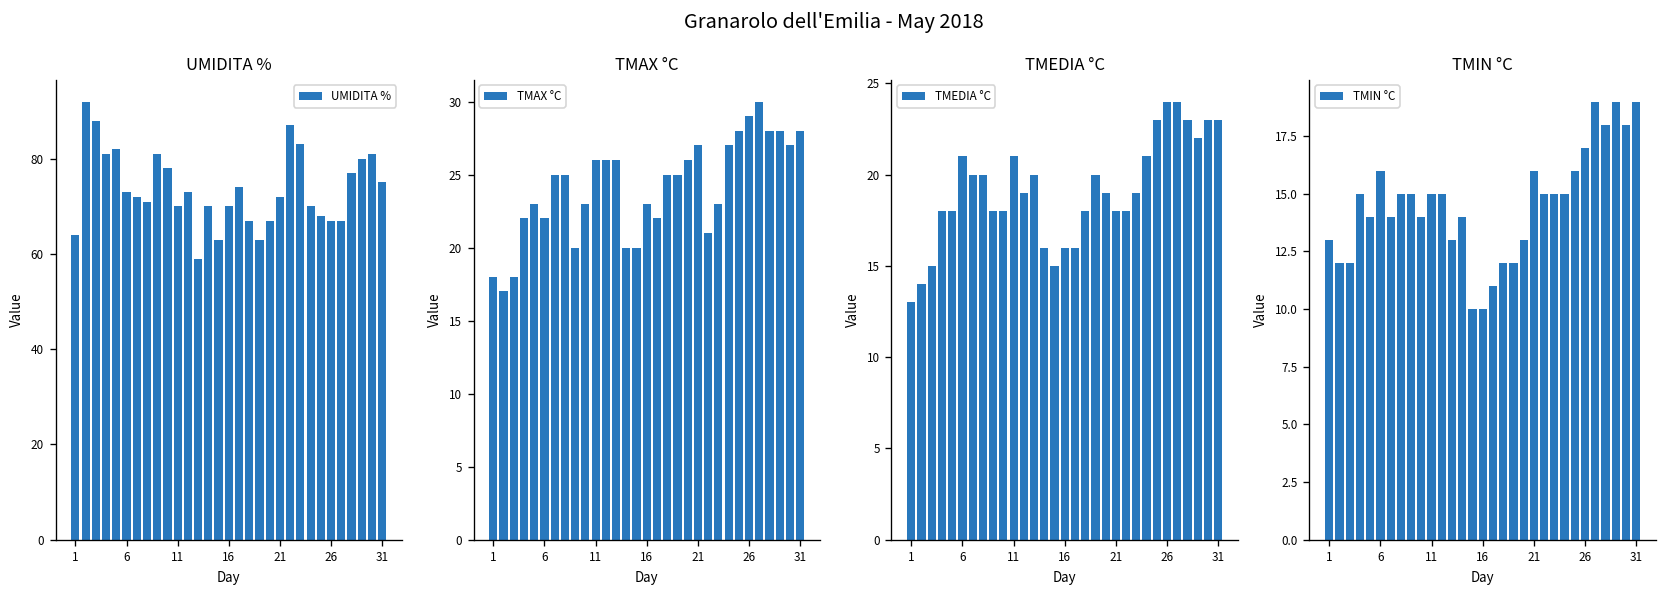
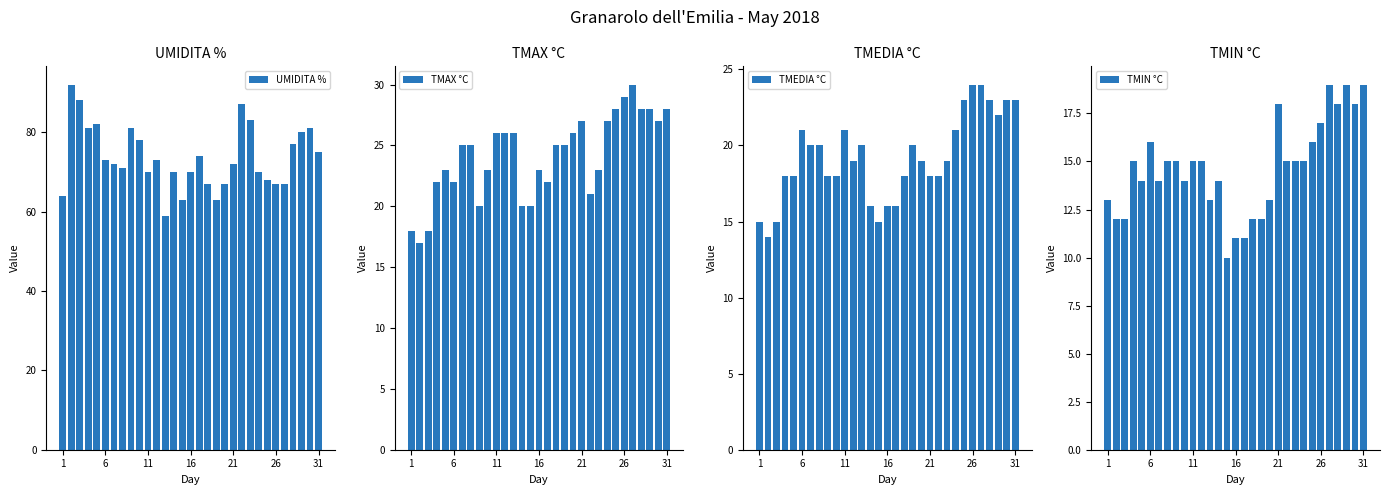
TMEDIA °C, 1: 13 -> 15
TMIN °C, 16: 10 -> 11
TMIN °C, 21: 16 -> 18
